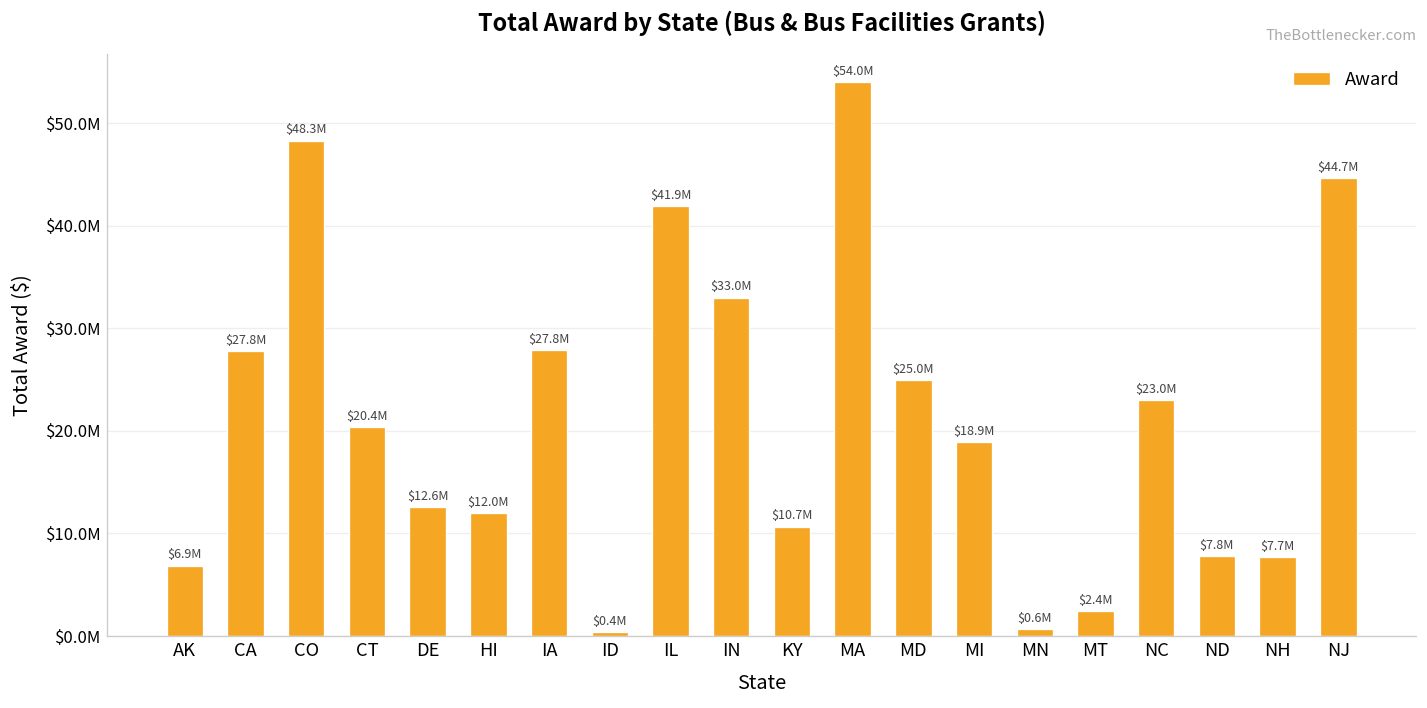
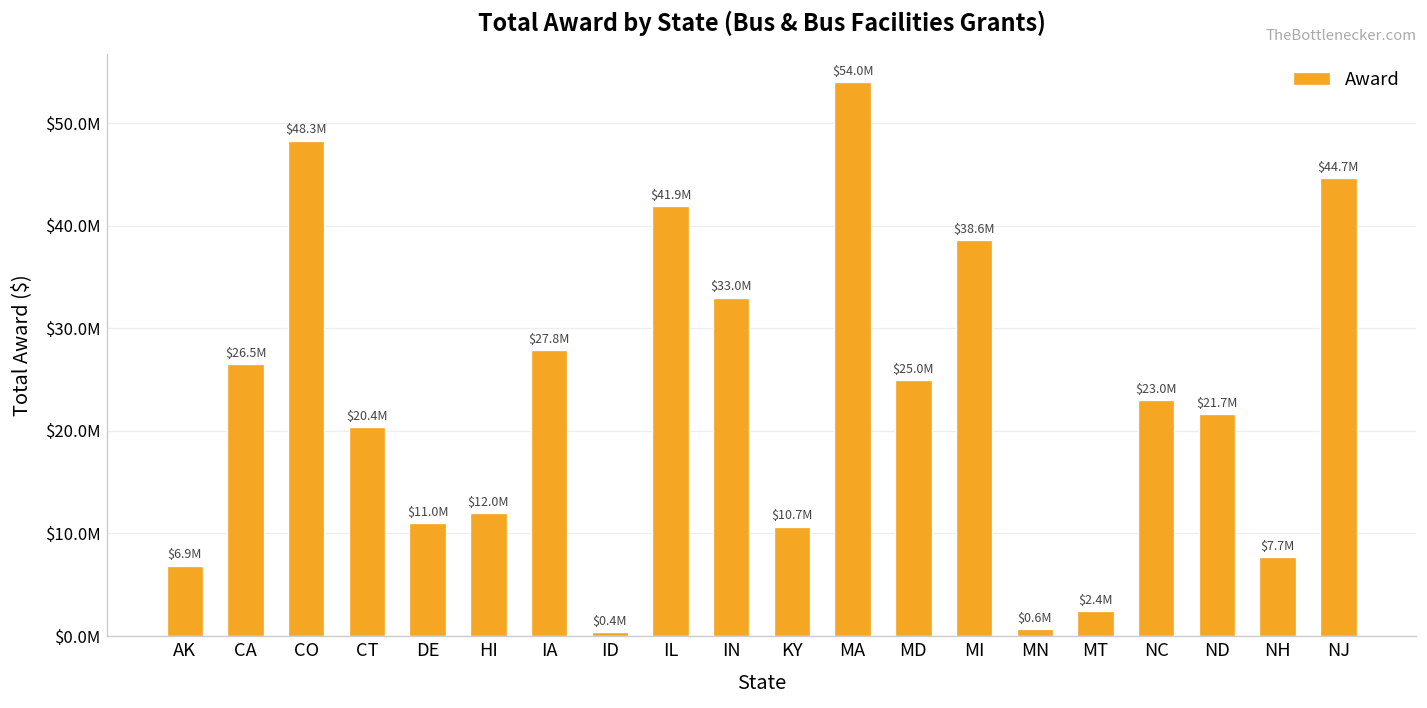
CA: $27.8M -> $26.5M
DE: $12.6M -> $11.0M
MI: $18.9M -> $38.6M
ND: $7.8M -> $21.7M
